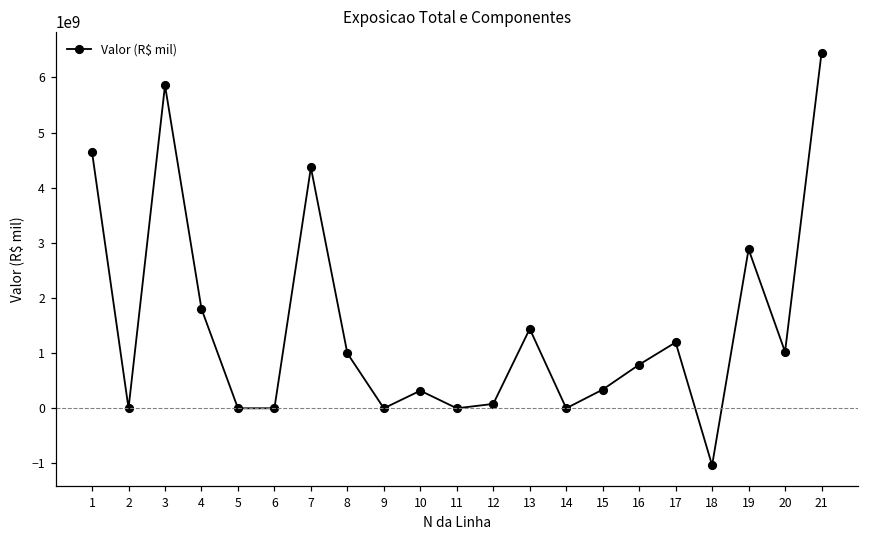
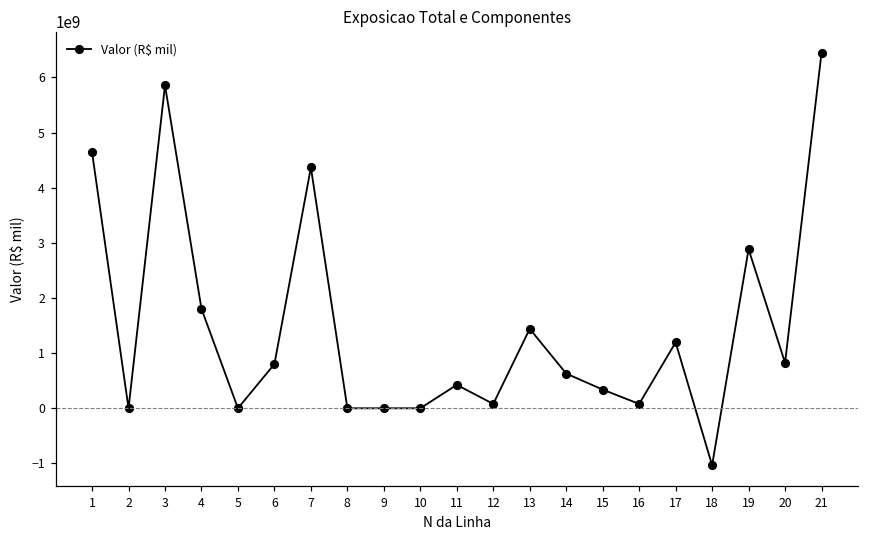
6: 0 -> 800000000
8: 1000000000 -> 0
10: 300000000 -> 0
11: 0 -> 400000000
14: 0 -> 600000000
16: 800000000 -> 100000000
20: 1000000000 -> 800000000
